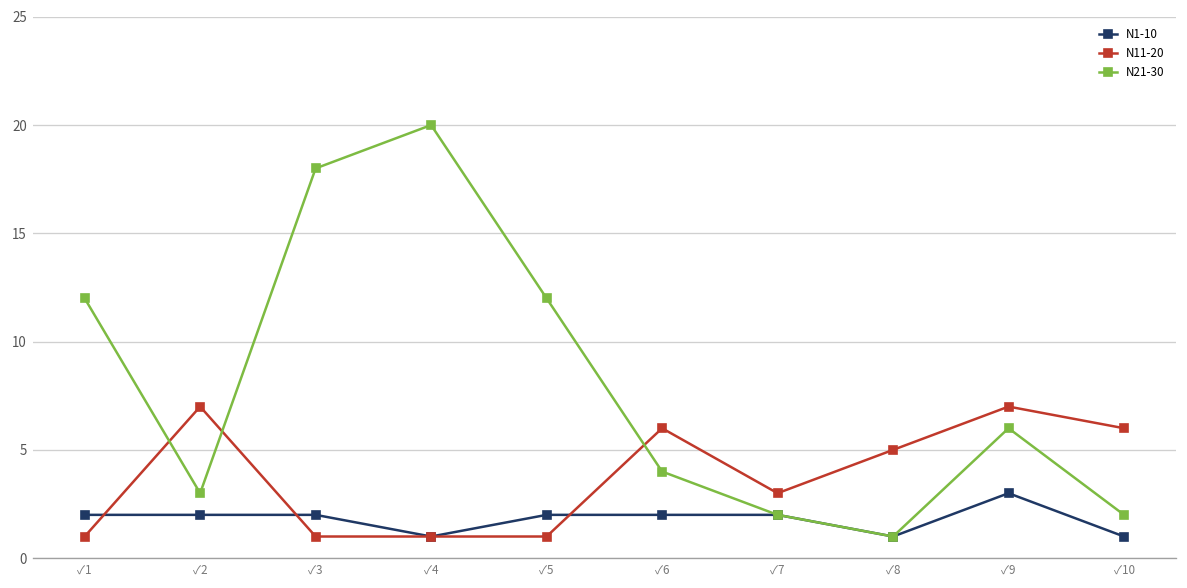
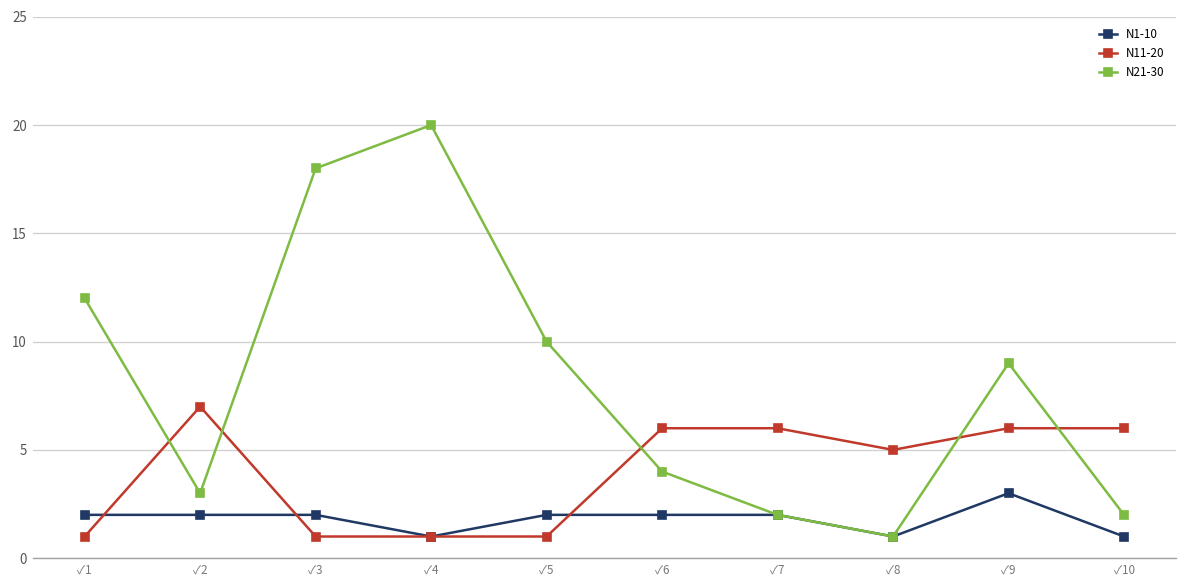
N21-30, ✓5: 12 -> 10
N11-20, ✓7: 3 -> 6
N11-20, ✓9: 7 -> 6
N21-30, ✓9: 6 -> 9
